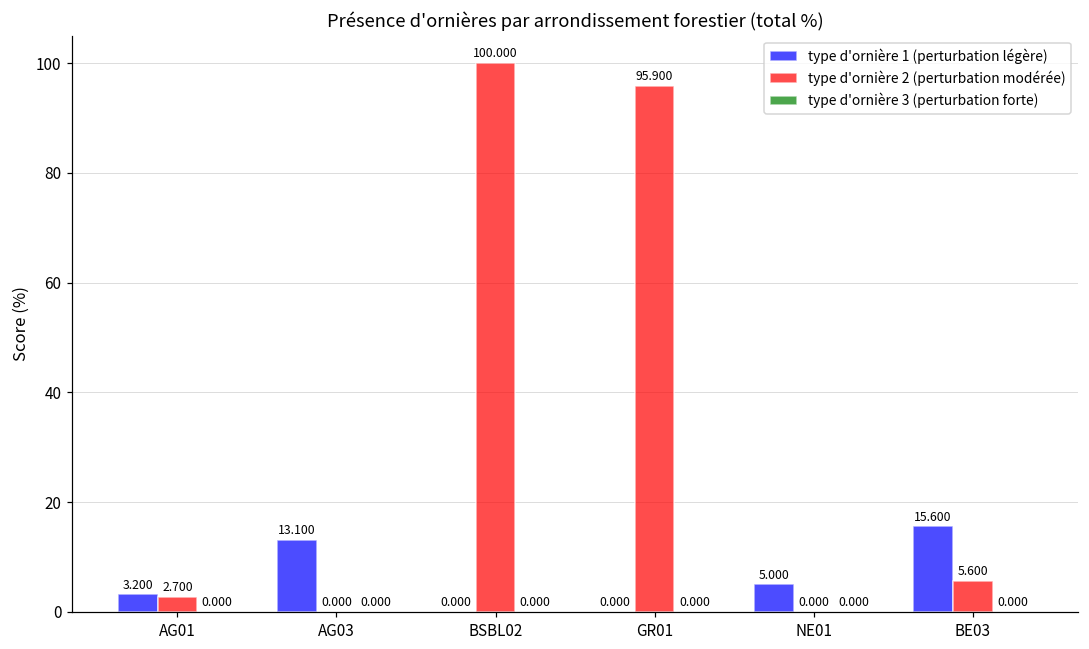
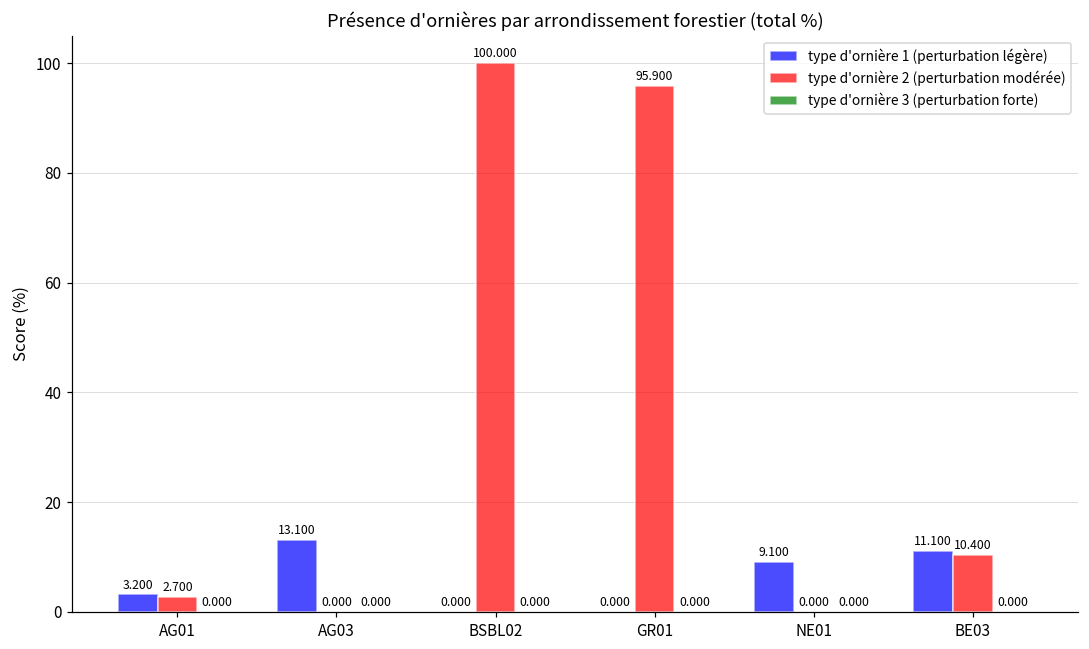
type d'ornière 1 (perturbation légère), NE01: 5.000 -> 9.100
type d'ornière 1 (perturbation légère), BE03: 15.600 -> 11.100
type d'ornière 2 (perturbation modérée), BE03: 5.600 -> 10.400
